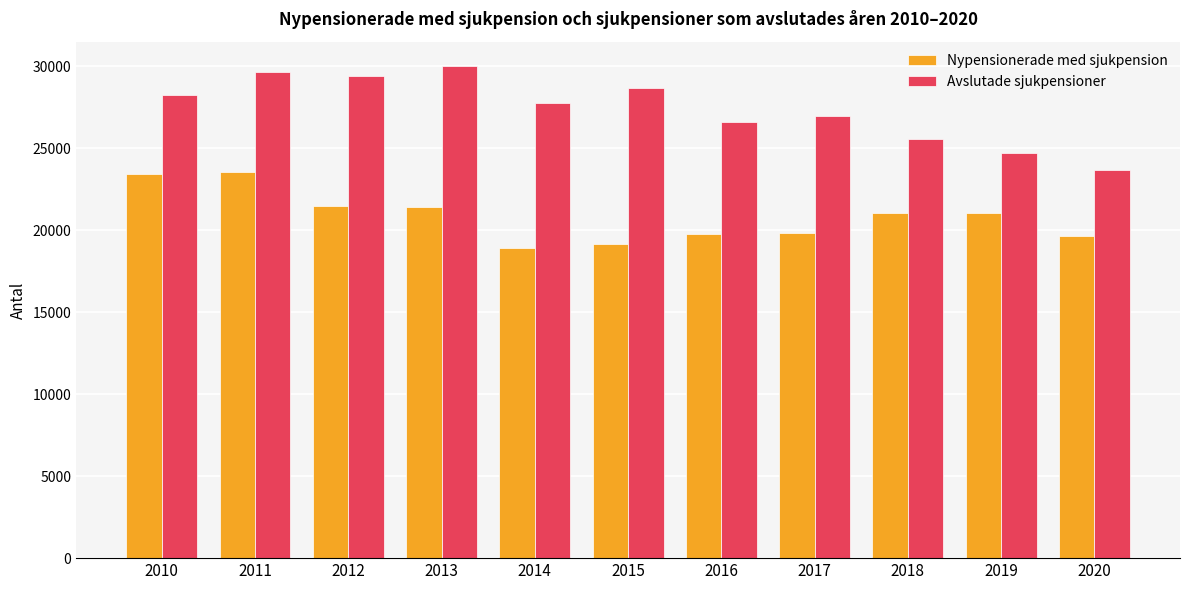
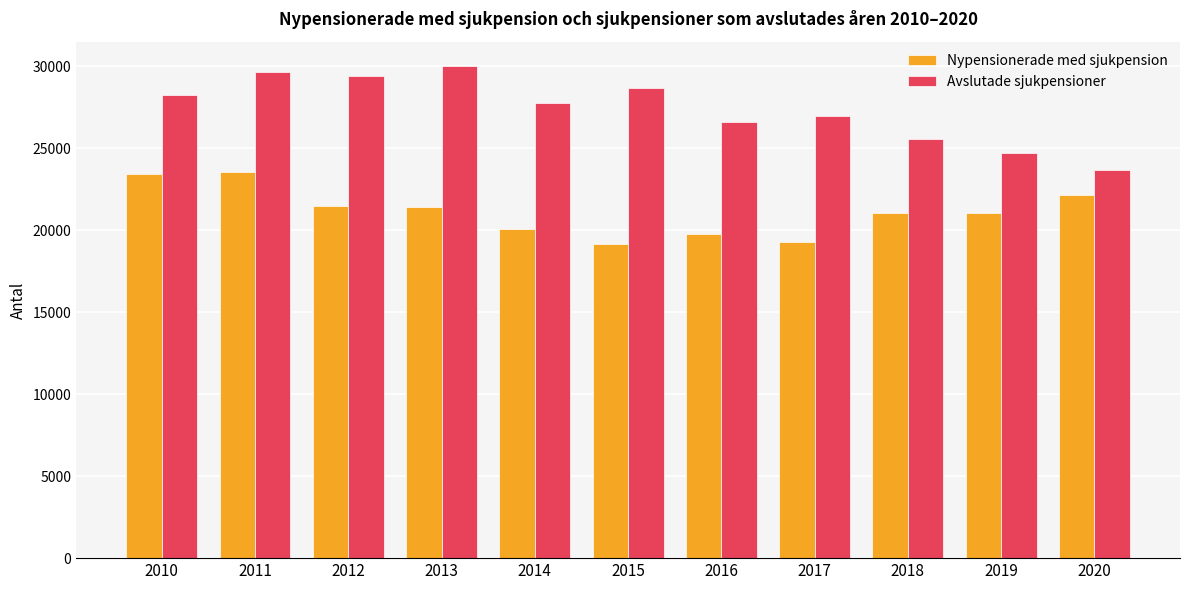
Nypensionerade med sjukpension, 2014: 18900 -> 20100
Nypensionerade med sjukpension, 2017: 19800 -> 19300
Nypensionerade med sjukpension, 2020: 19600 -> 22100
